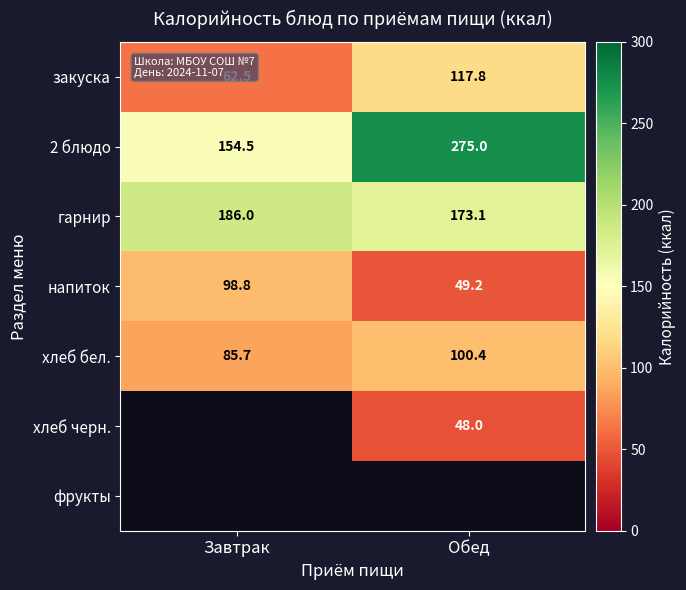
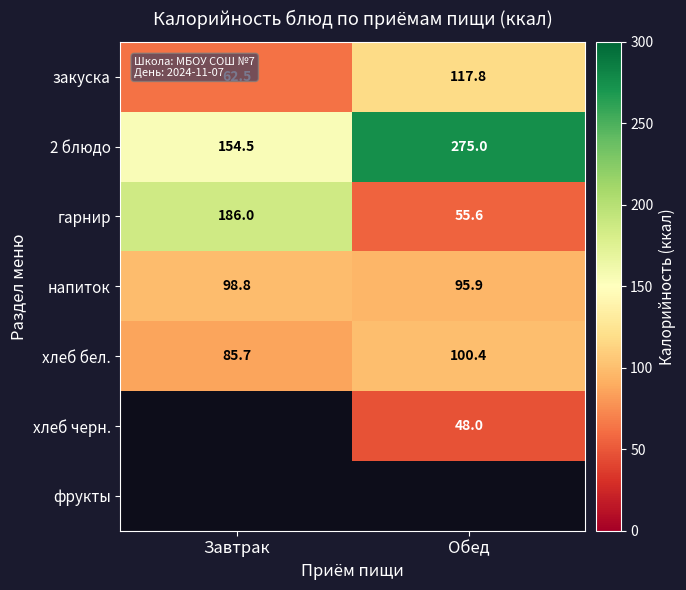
гарнир, Обед: 173.1 -> 55.6
напиток, Обед: 49.2 -> 95.9
